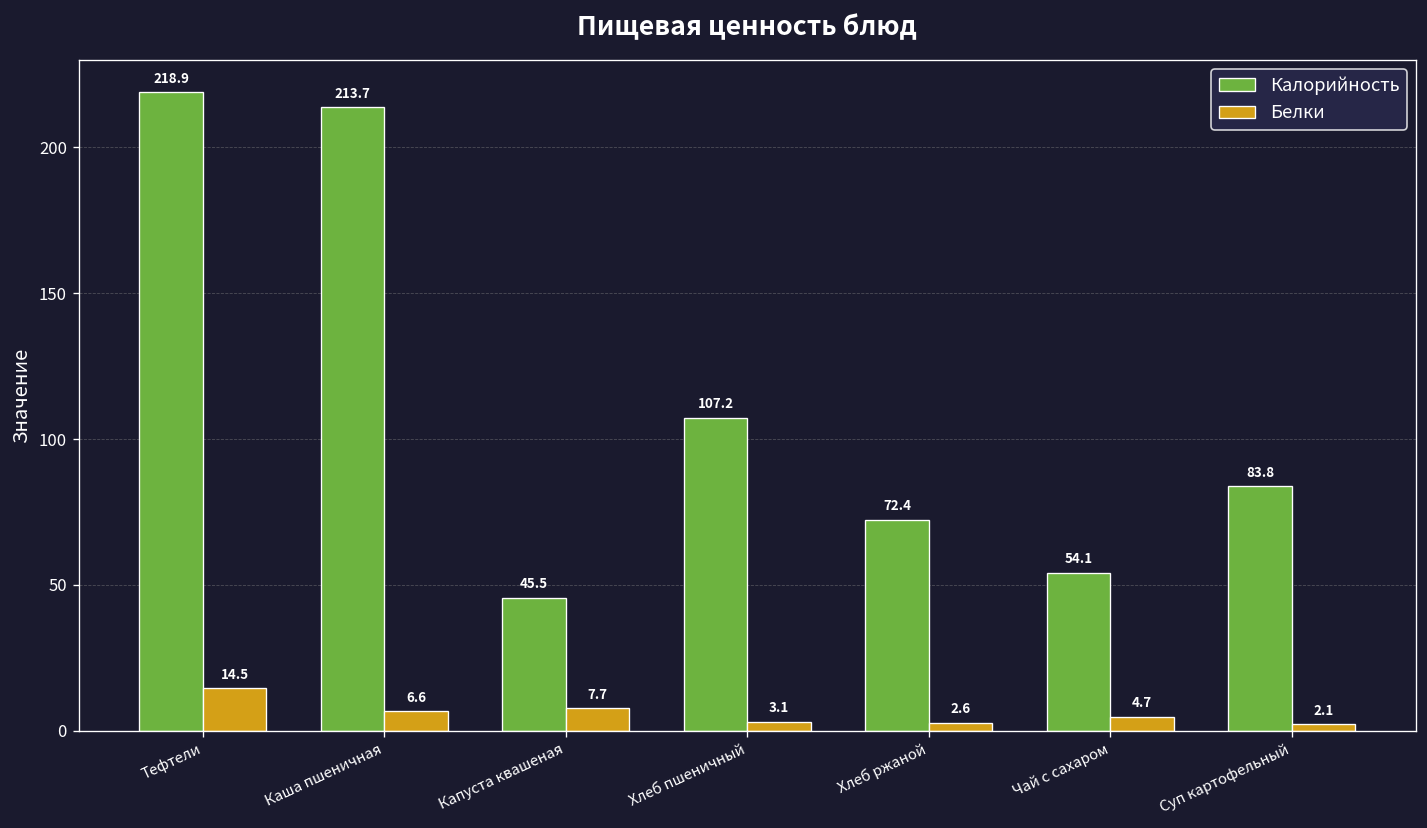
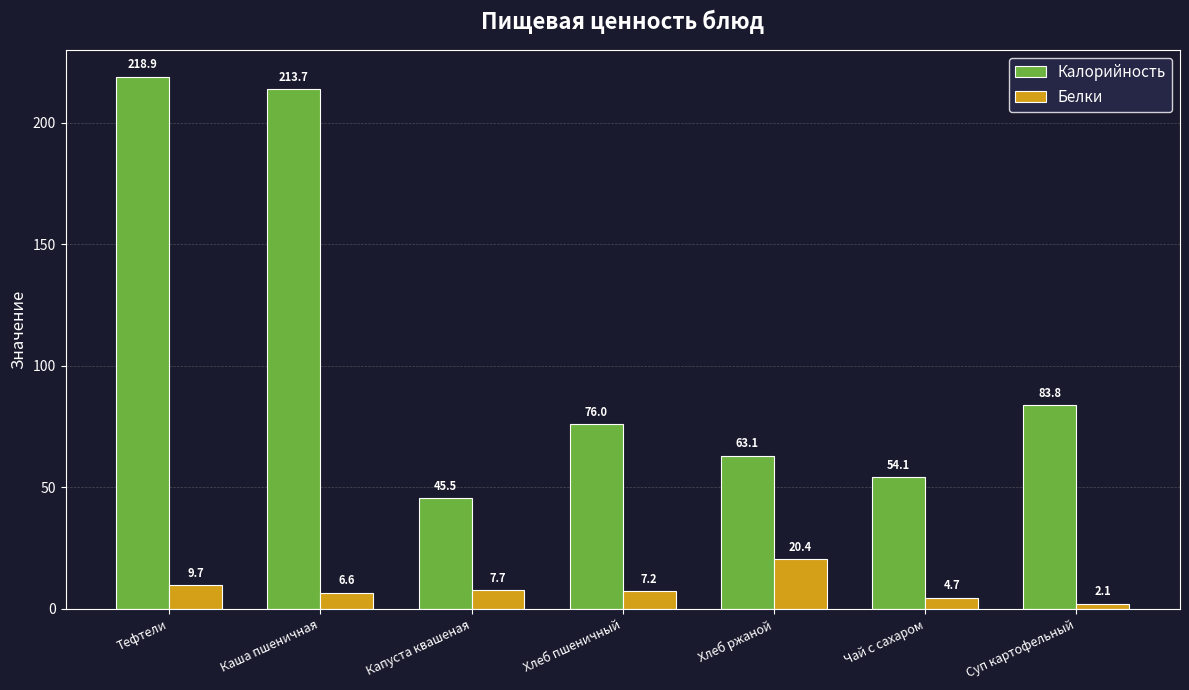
Белки, Тефтели: 14.5 -> 9.7
Калорийность, Хлеб пшеничный: 107.2 -> 76.0
Белки, Хлеб пшеничный: 3.1 -> 7.2
Калорийность, Хлеб ржаной: 72.4 -> 63.1
Белки, Хлеб ржаной: 2.6 -> 20.4
